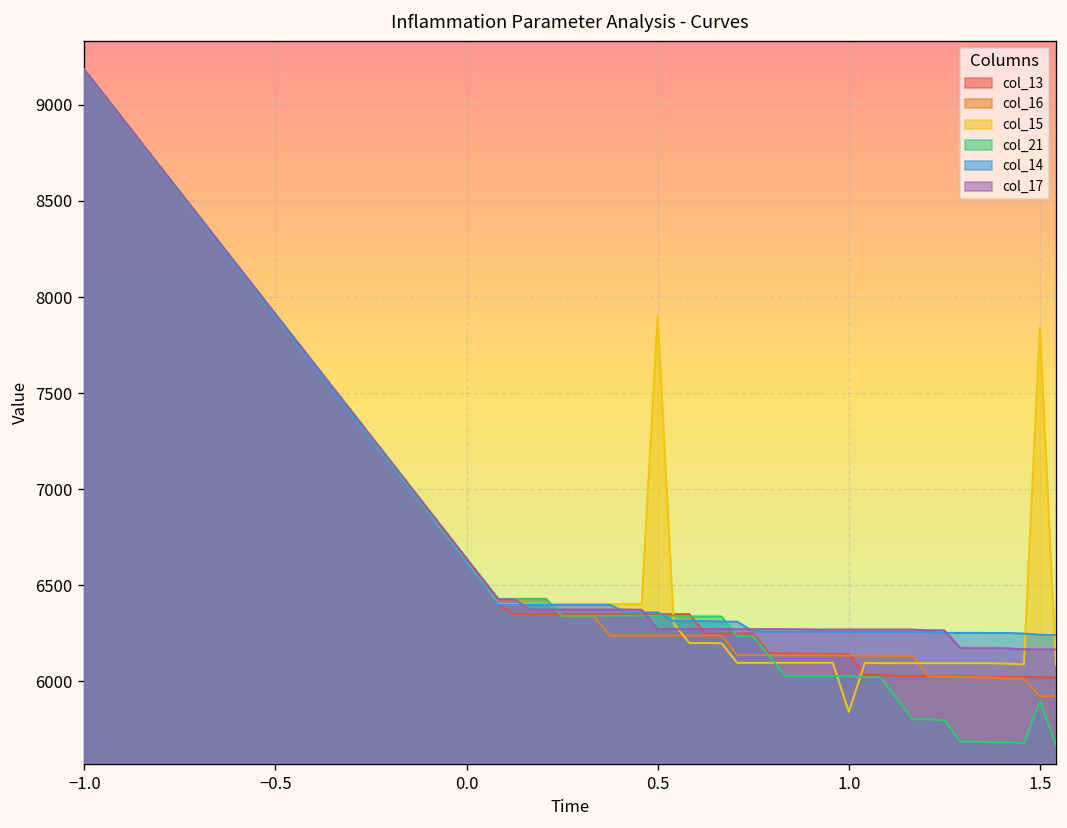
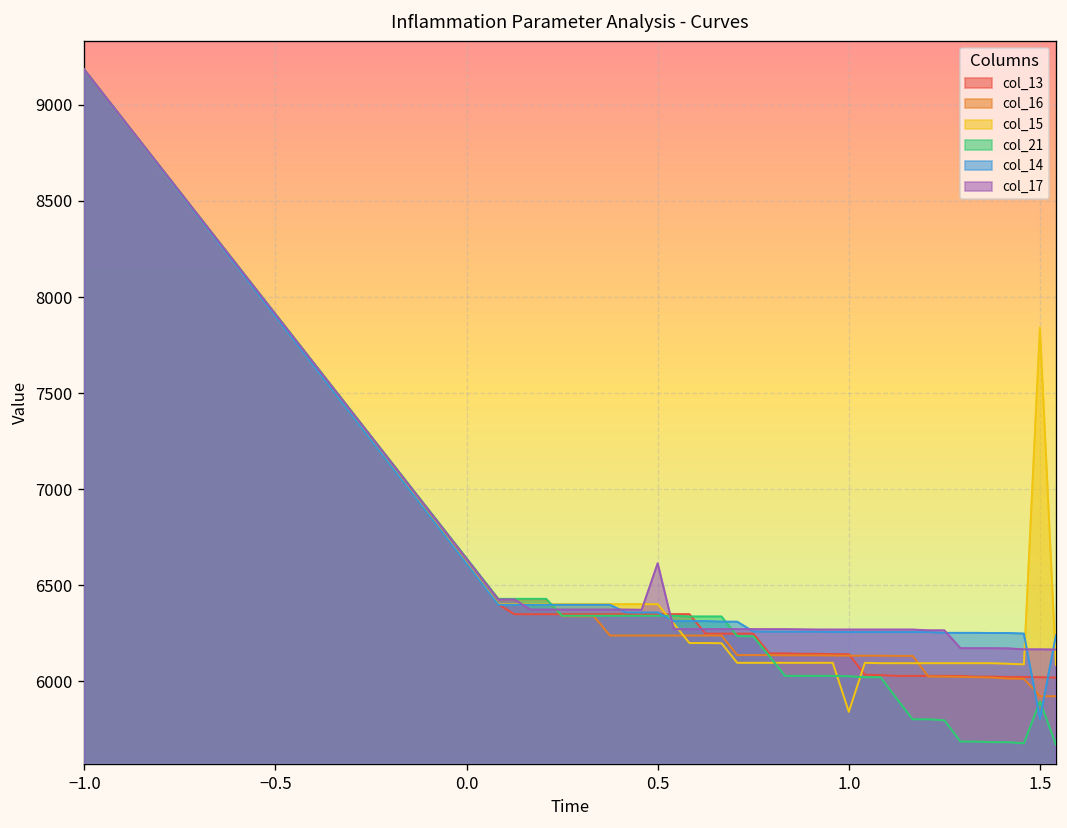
col_15, 0.5: 7900 -> 6400
col_17, 0.5: 6270 -> 6610
col_14, 1.5: 6240 -> 5800
